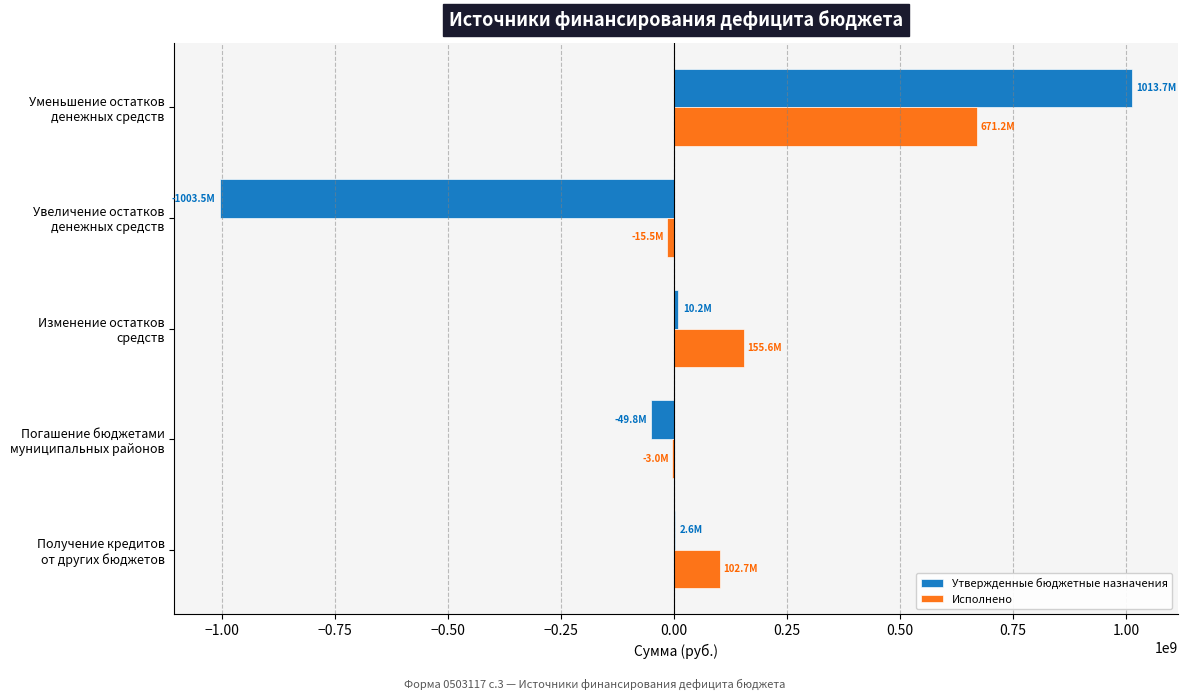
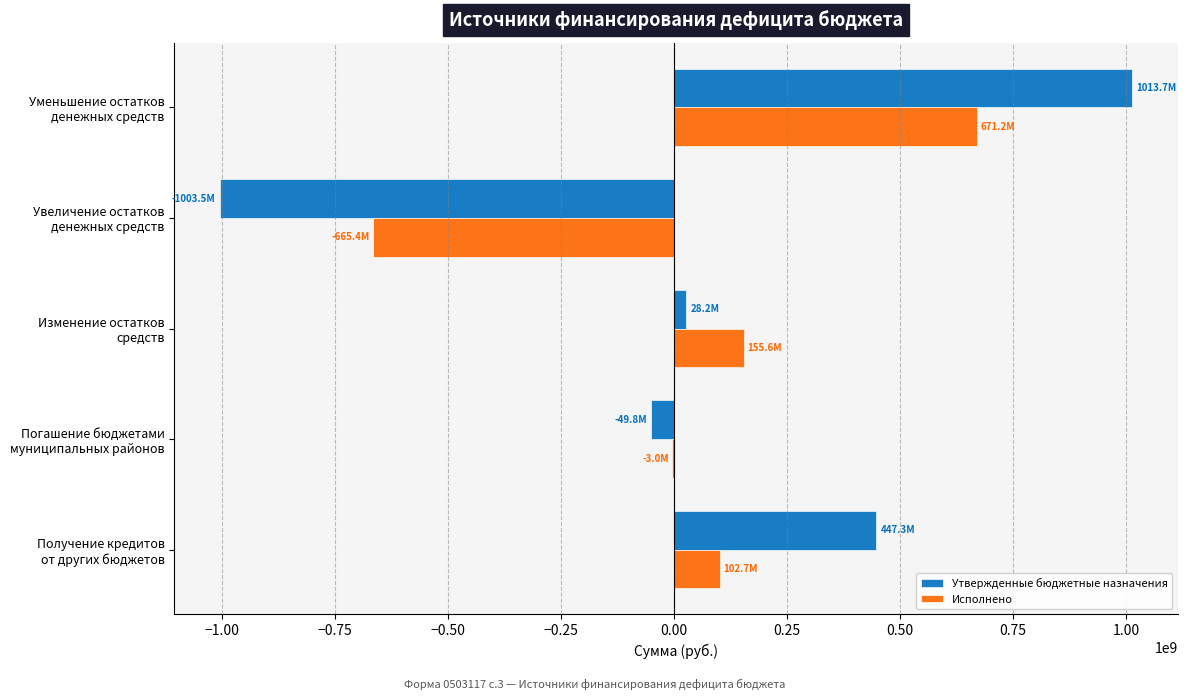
Исполнено, Увеличение остатков денежных средств: -15.5M -> -665.4M
Утвержденные бюджетные назначения, Изменение остатков средств: 10.2M -> 28.2M
Утвержденные бюджетные назначения, Получение кредитов от других бюджетов: 2.6M -> 447.3M
